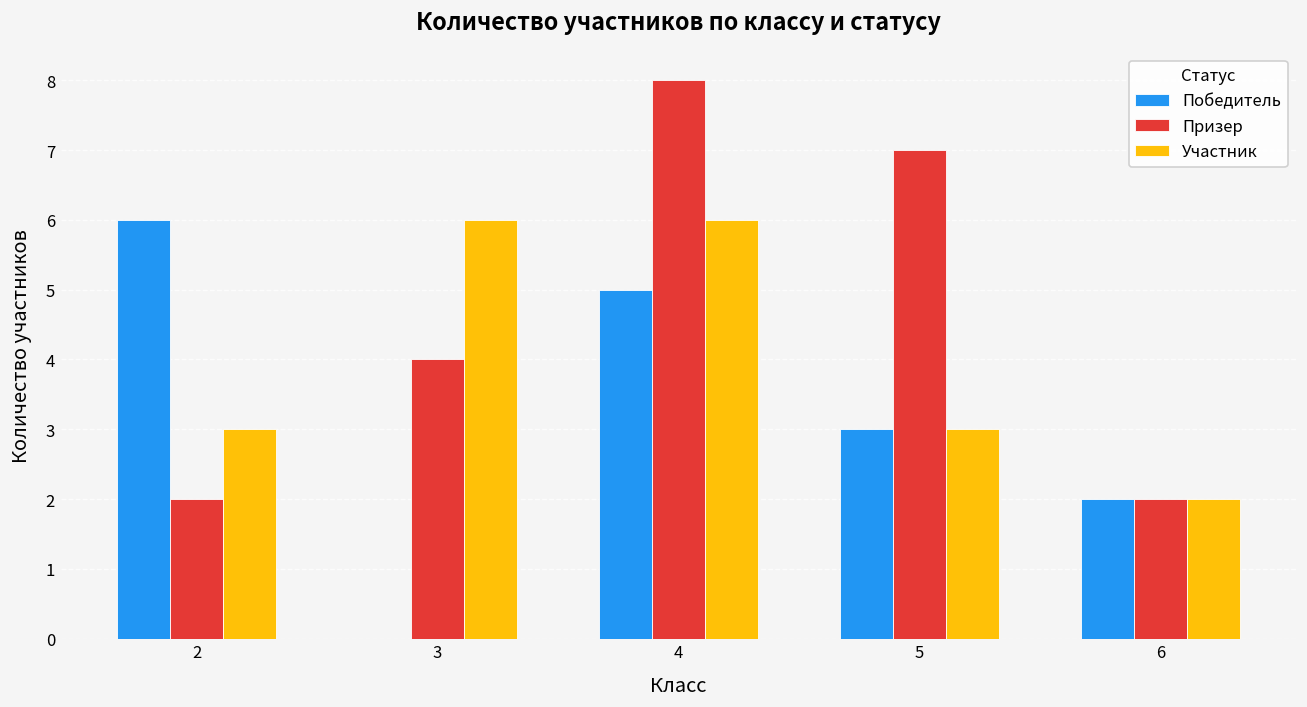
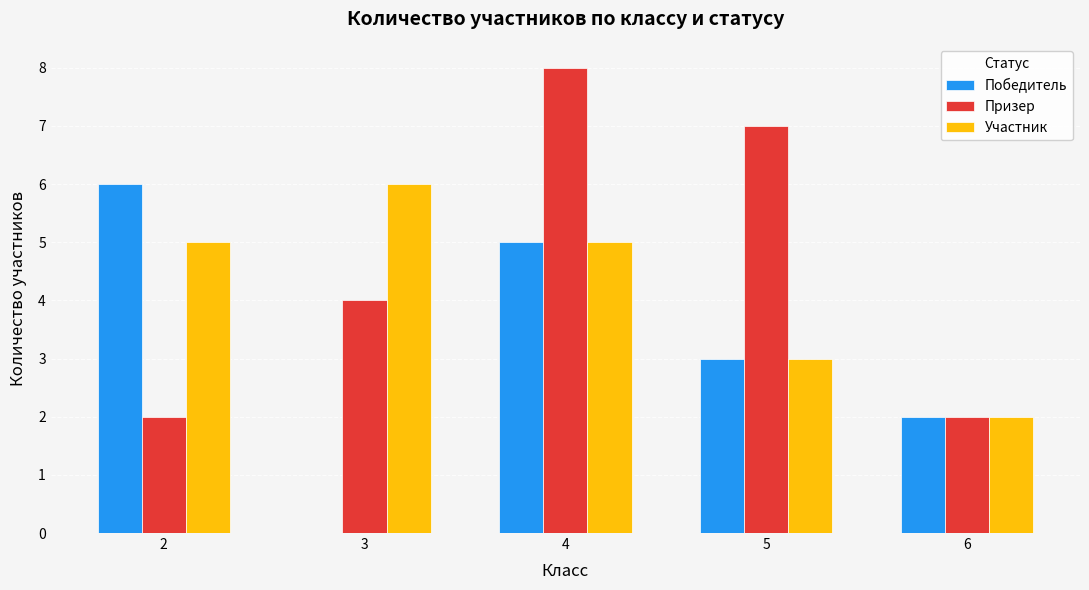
Участник, 2: 3 -> 5
Участник, 4: 6 -> 5
